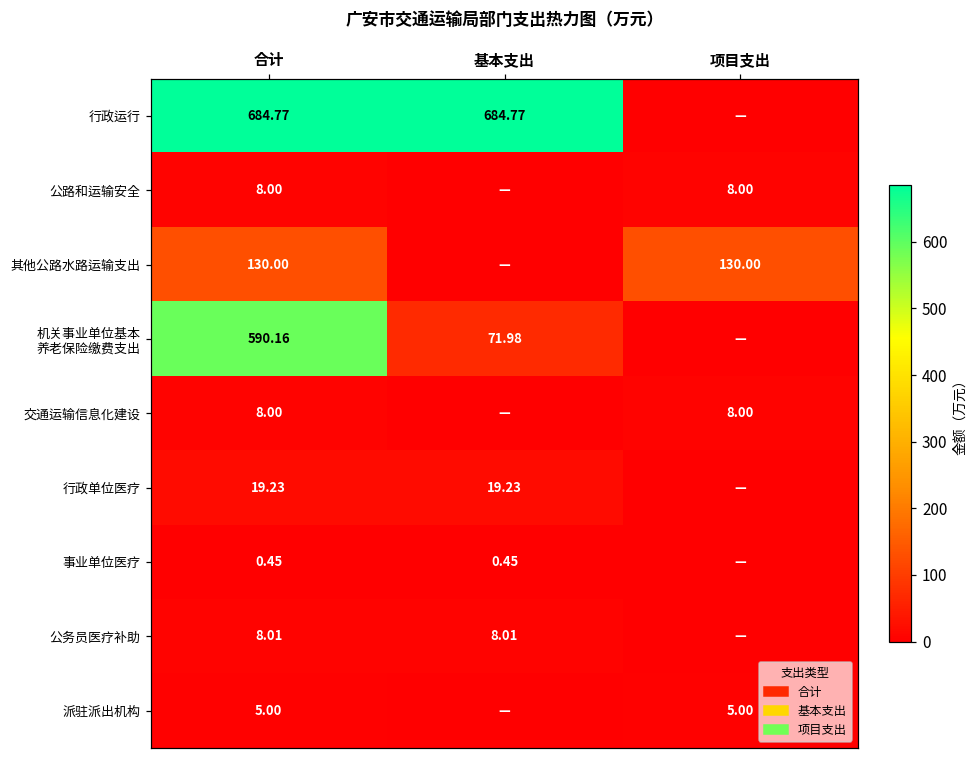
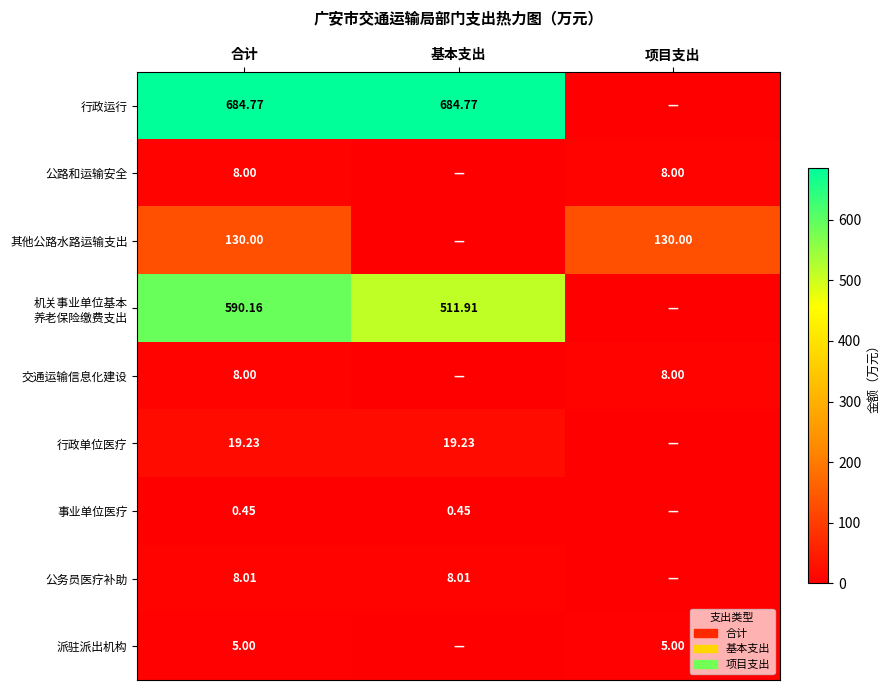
机关事业单位基本 养老保险缴费支出, 基本支出: 71.98 -> 511.91
